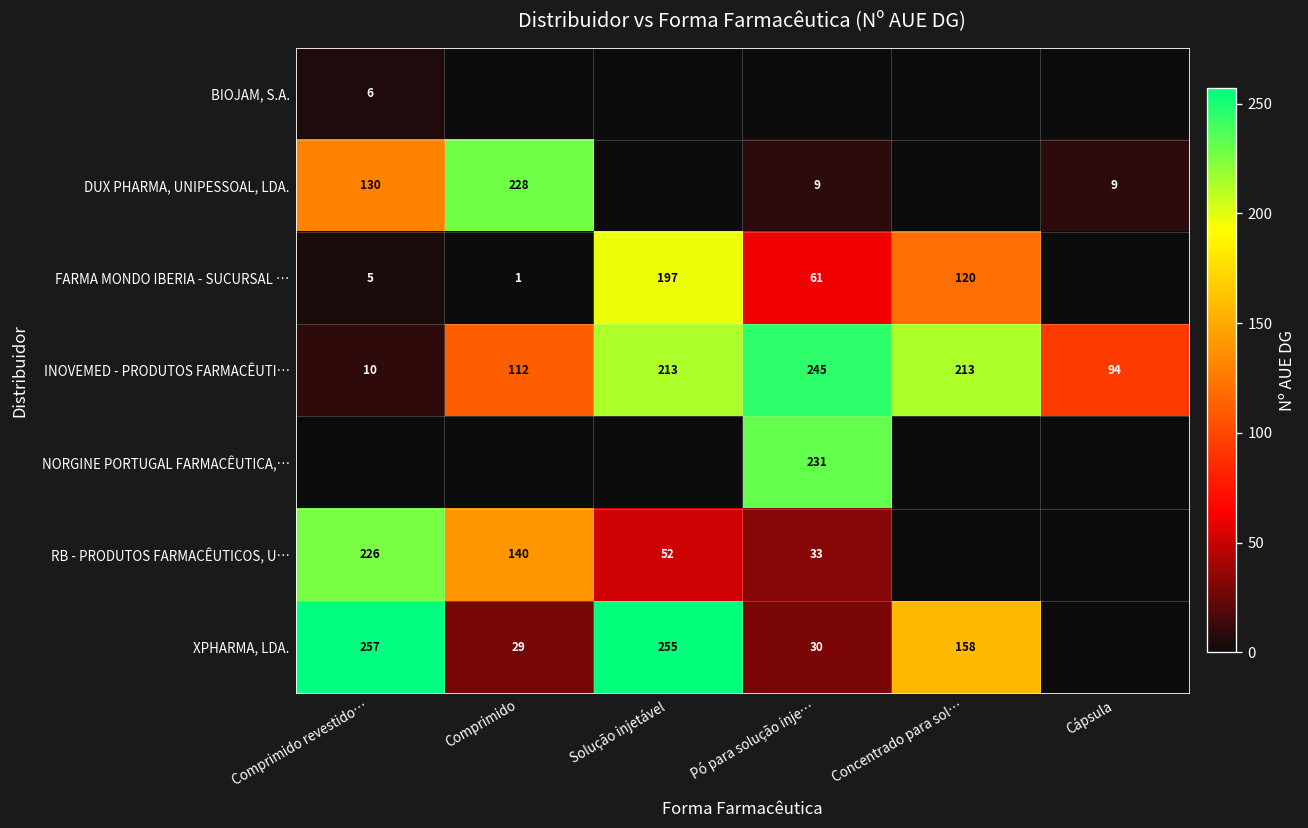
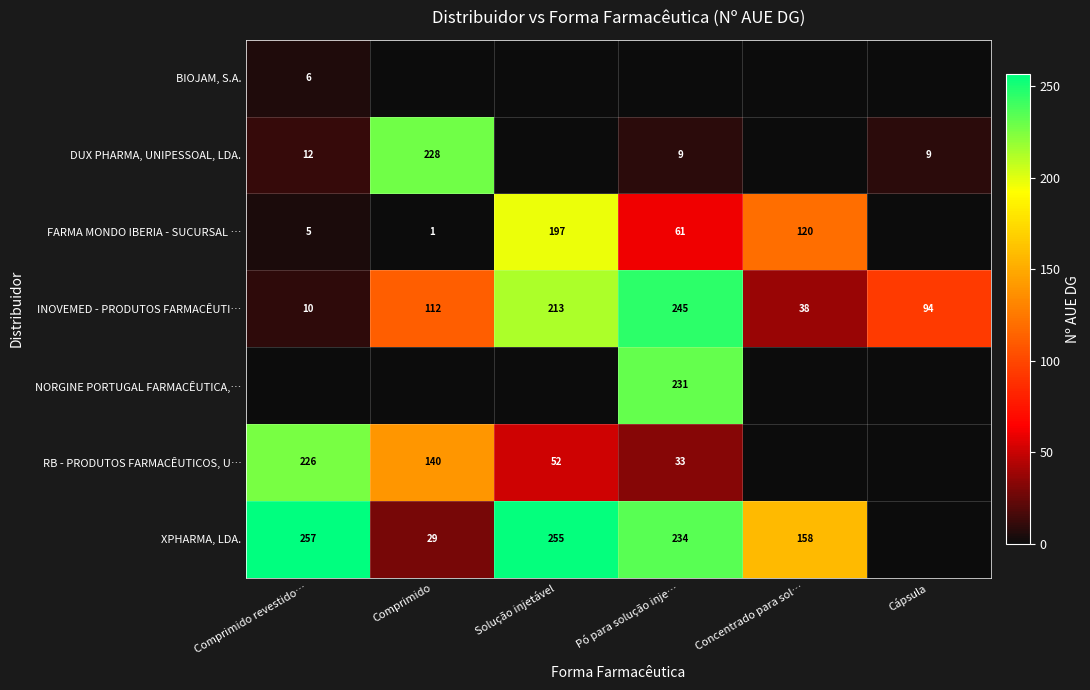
DUX PHARMA, UNIPESSOAL, LDA., Comprimido revestido…: 130 -> 12
INOVEMED - PRODUTOS FARMACÊUTI…, Concentrado para sol…: 213 -> 38
XPHARMA, LDA., Pó para solução inje…: 30 -> 234
